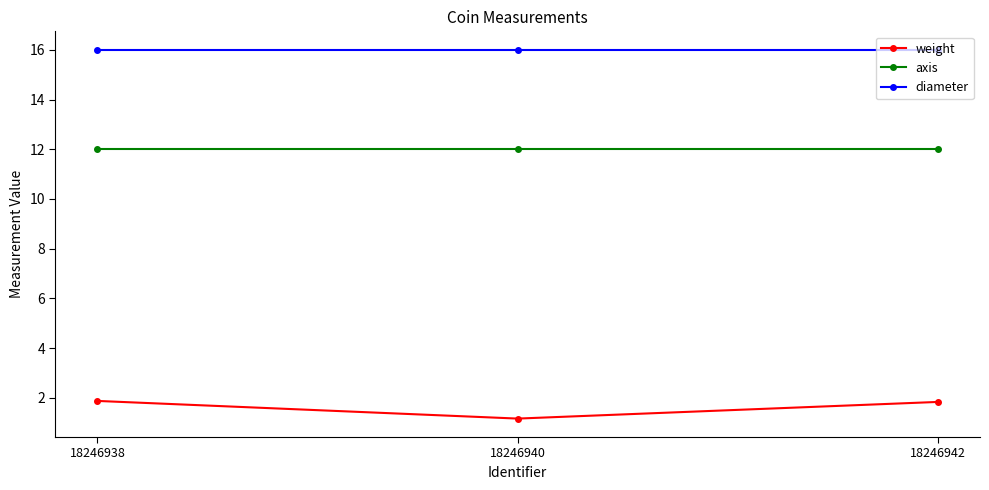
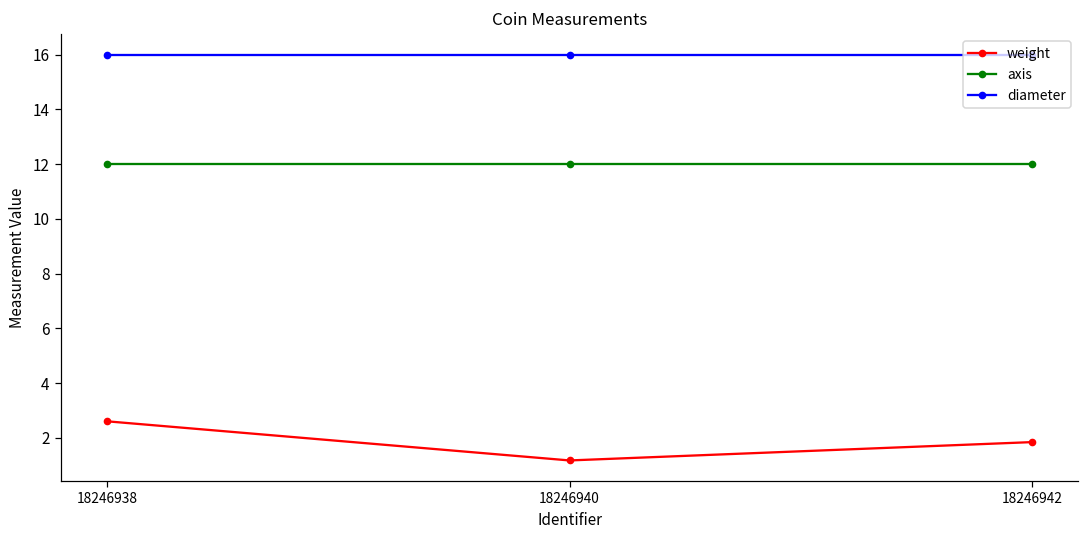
weight, 18246938: 1.9 -> 2.6
